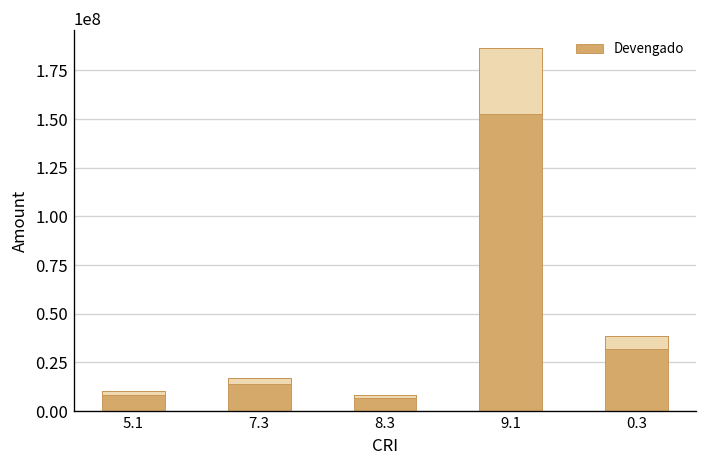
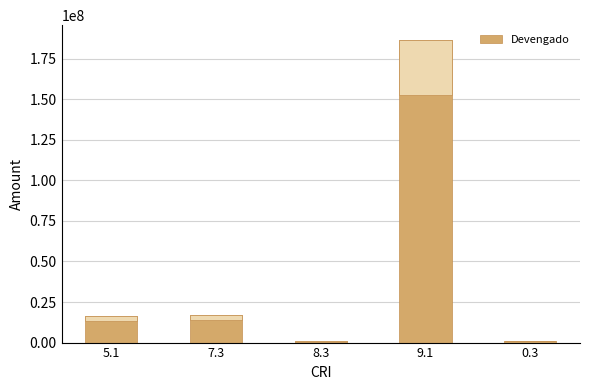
5.1: 10000000 -> 17000000
8.3: 8000000 -> 1000000
0.3: 39000000 -> 1000000
